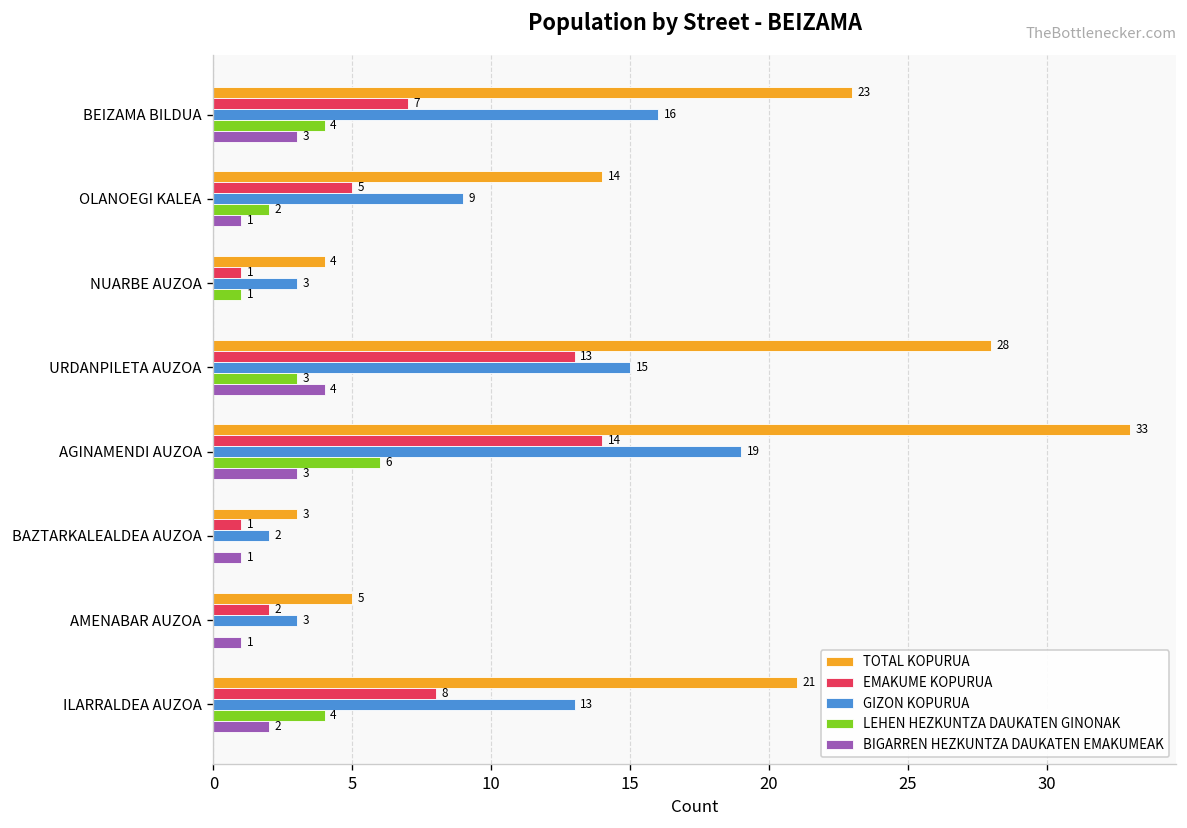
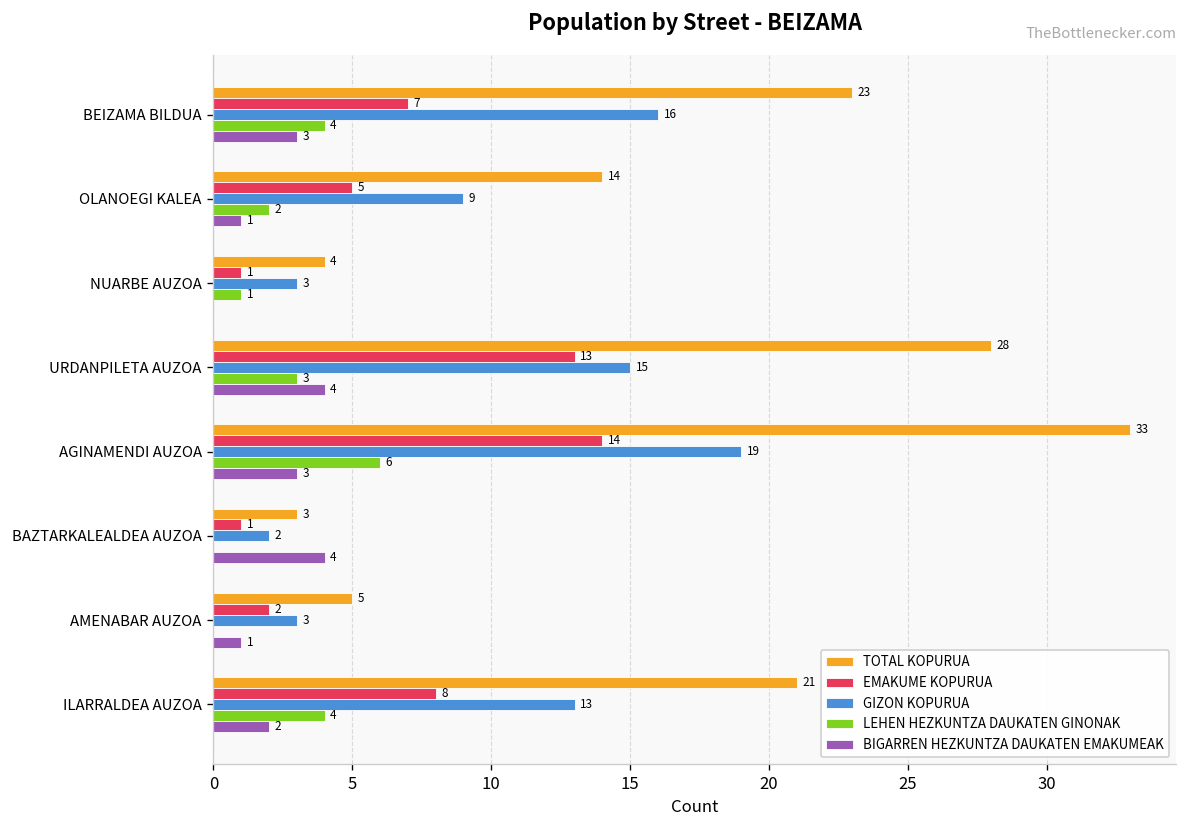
BIGARREN HEZKUNTZA DAUKATEN EMAKUMEAK, BAZTARKALEALDEA AUZOA: 1 -> 4
